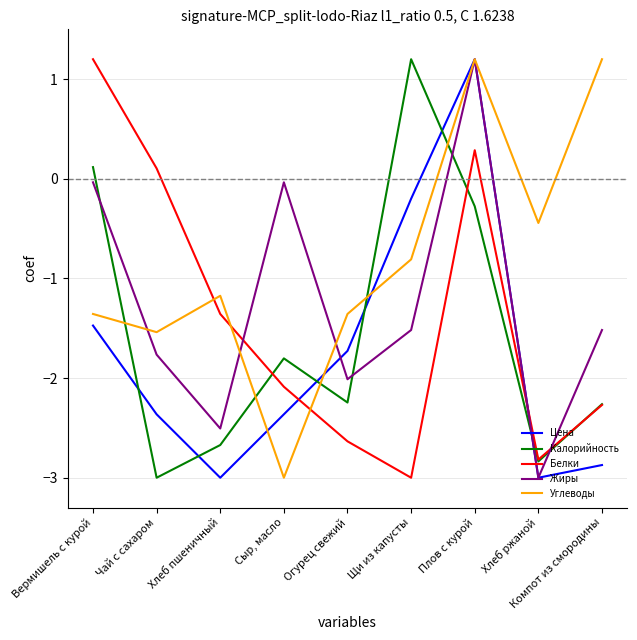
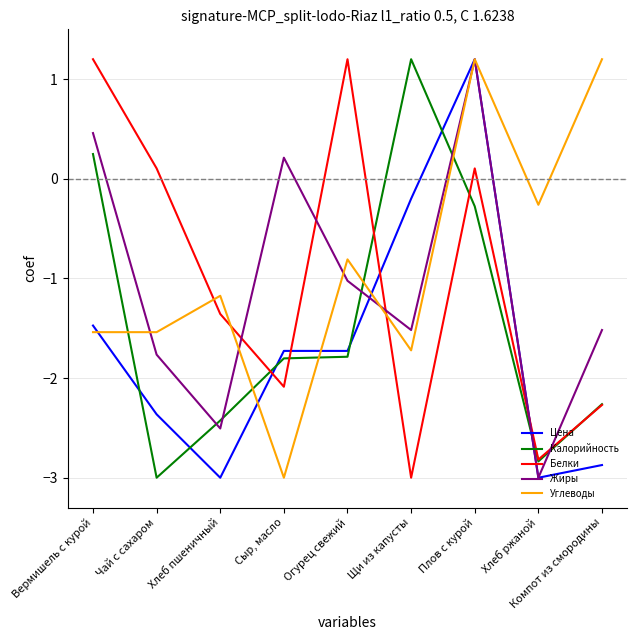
Калорийность, Вермишель с курой: 0.1 -> 0.2
Жиры, Вермишель с курой: 0.0 -> 0.5
Углеводы, Вермишель с курой: -1.4 -> -1.5
Калорийность, Хлеб пшеничный: -2.7 -> -2.4
Цена, Сыр, масло: -2.4 -> -1.7
Жиры, Сыр, масло: 0.0 -> 0.2
Калорийность, Огурец свежий: -2.2 -> -1.8
Белки, Огурец свежий: -2.6 -> 1.2
Жиры, Огурец свежий: -2.0 -> -1.0
Углеводы, Огурец свежий: -1.4 -> -0.8
Углеводы, Щи из капусты: -0.8 -> -1.7
Белки, Плов с курой: 0.3 -> 0.1
Углеводы, Хлеб ржаной: -0.4 -> -0.3
